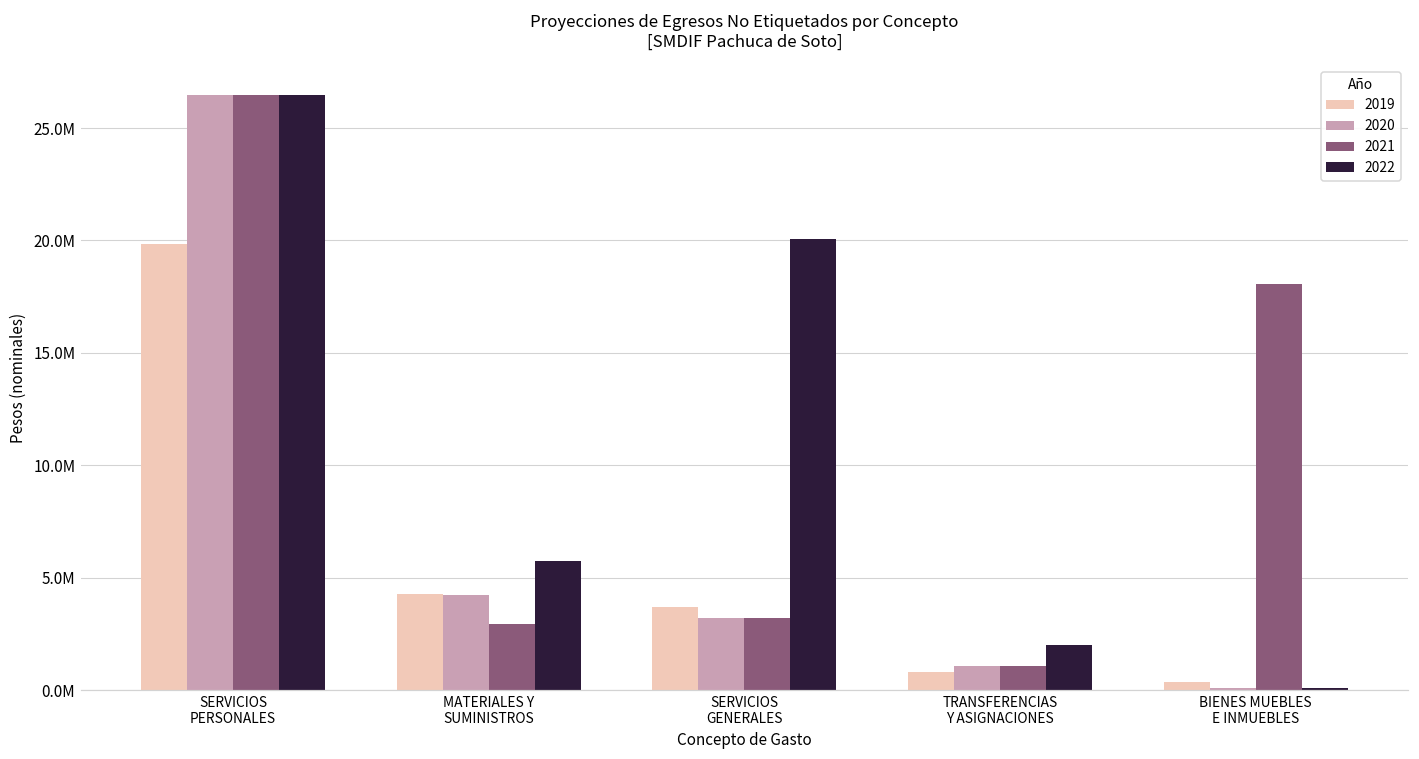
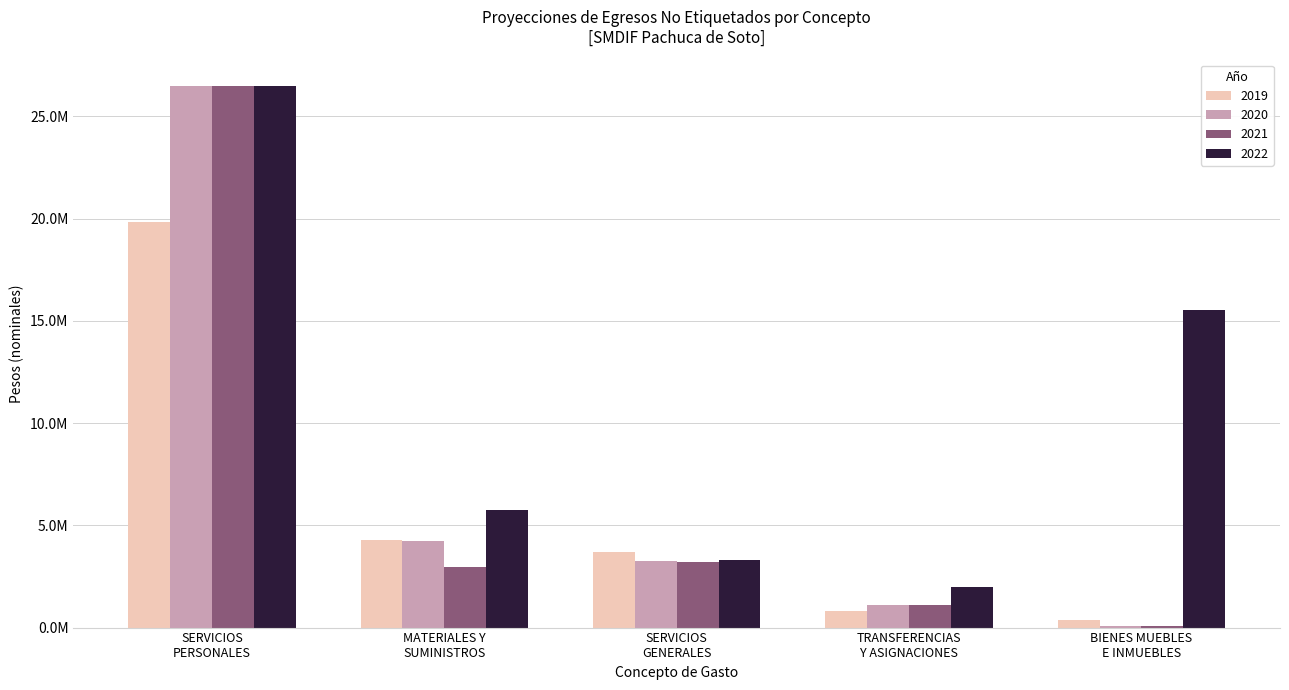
2022, SERVICIOS GENERALES: 20000000 -> 3300000
2021, BIENES MUEBLES E INMUEBLES: 18100000 -> 100000
2022, BIENES MUEBLES E INMUEBLES: 100000 -> 15500000
